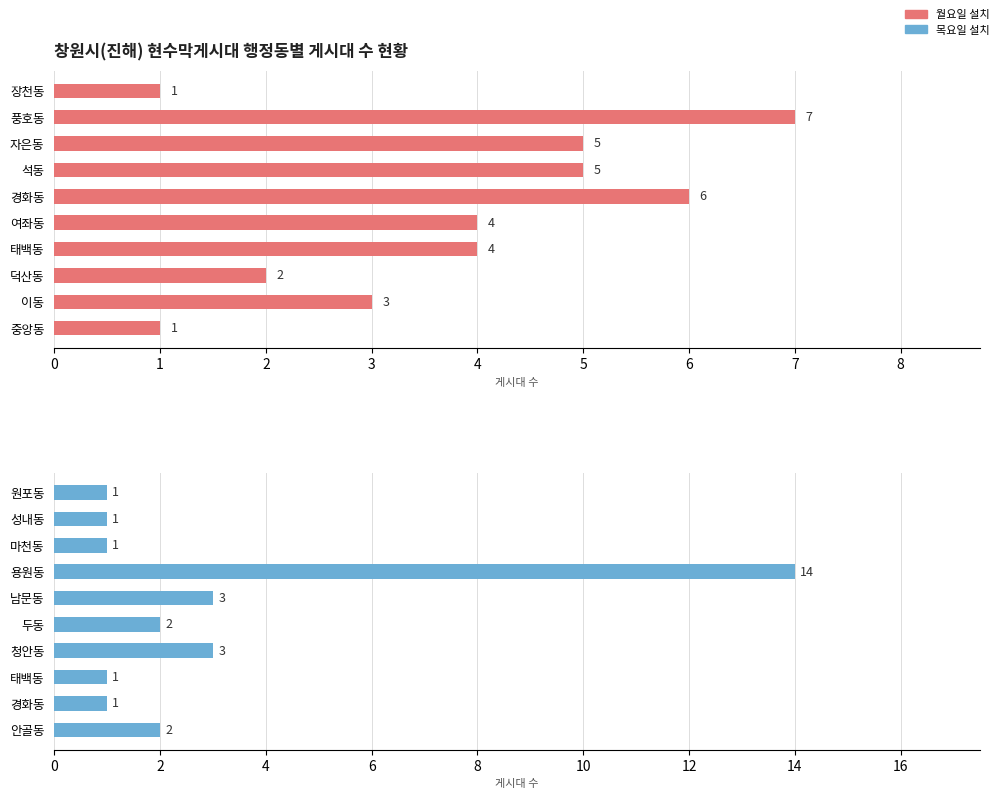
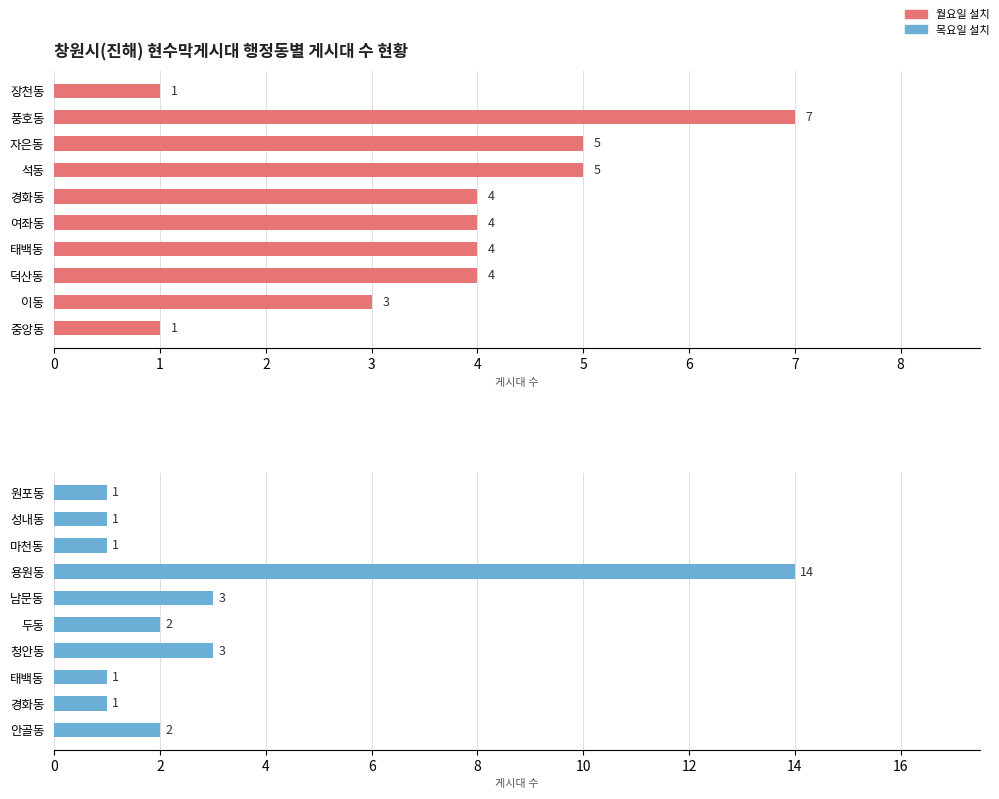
창원시(진해) 현수막게시대 행정동별 게시대 수 현황, 경화동: 6 -> 4
창원시(진해) 현수막게시대 행정동별 게시대 수 현황, 덕산동: 2 -> 4
